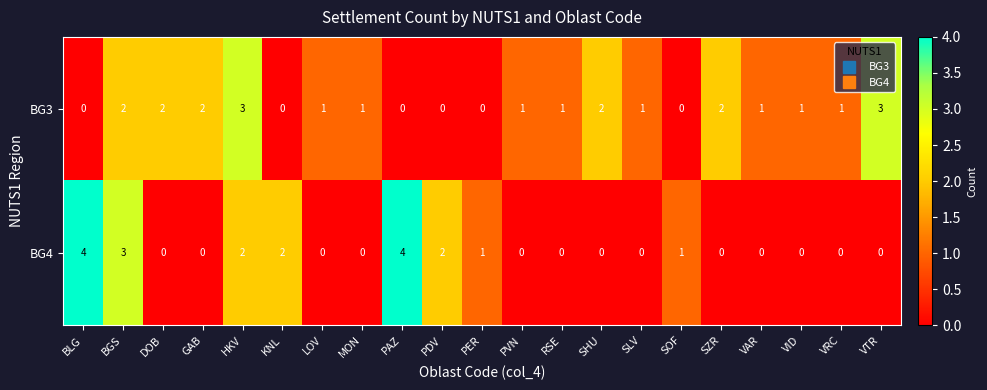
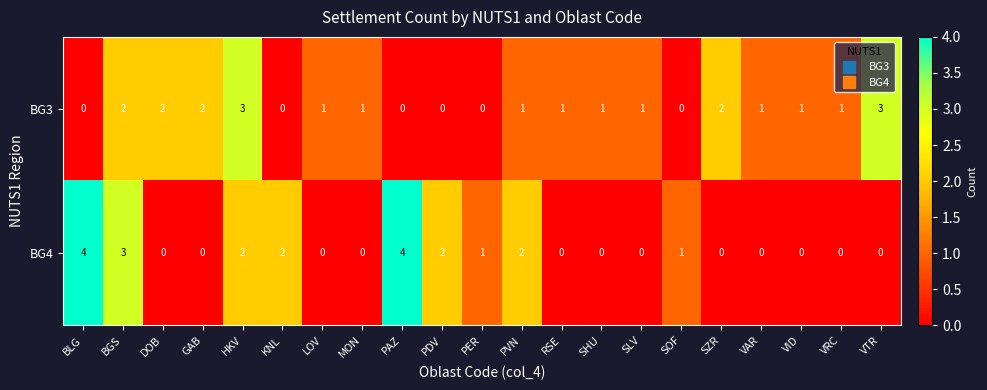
BG3, SHU: 2 -> 1
BG4, PVN: 0 -> 2
